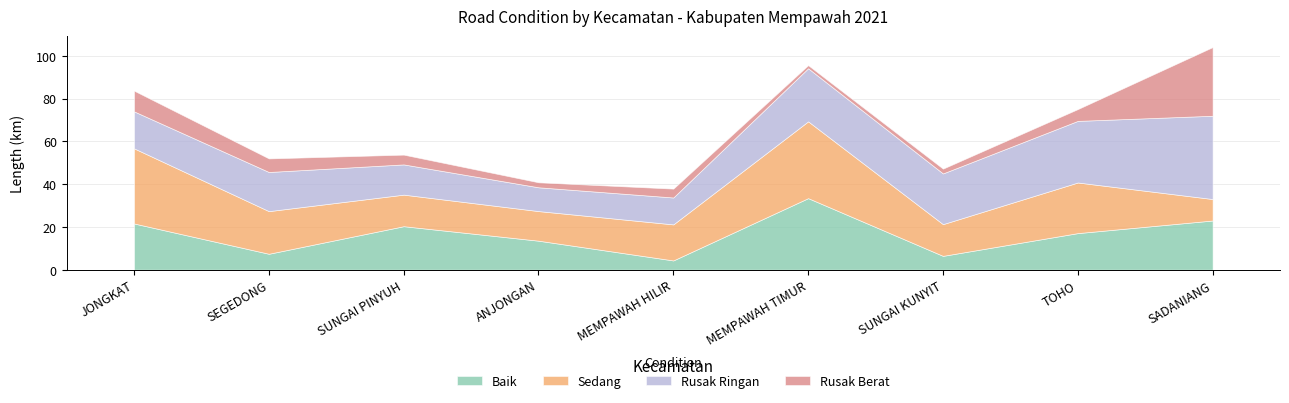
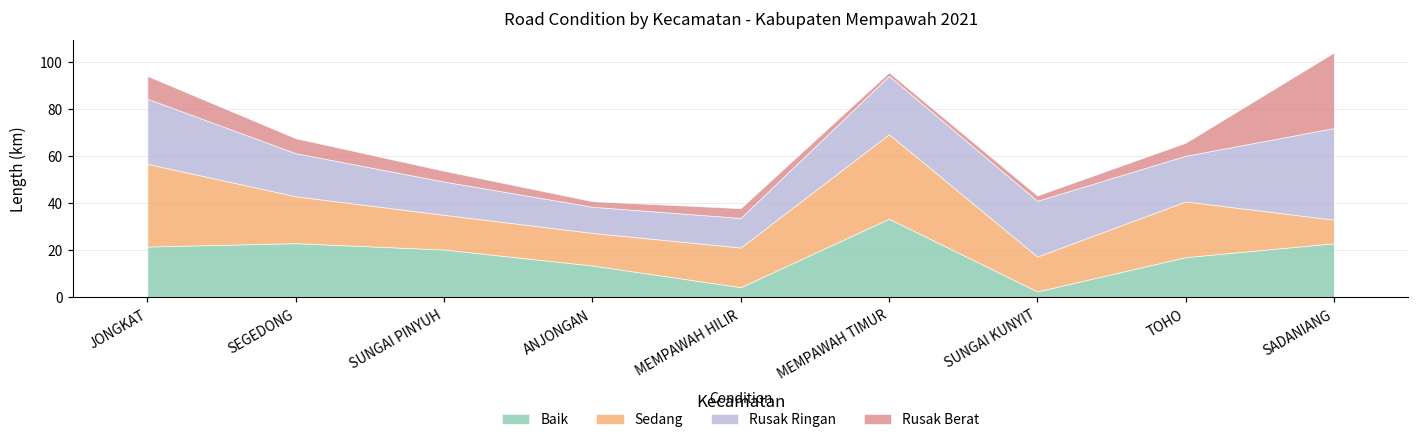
Rusak Ringan, JONGKAT: 17 -> 28
Baik, SEGEDONG: 7 -> 23
Baik, SUNGAI KUNYIT: 6 -> 3
Rusak Ringan, TOHO: 29 -> 19
